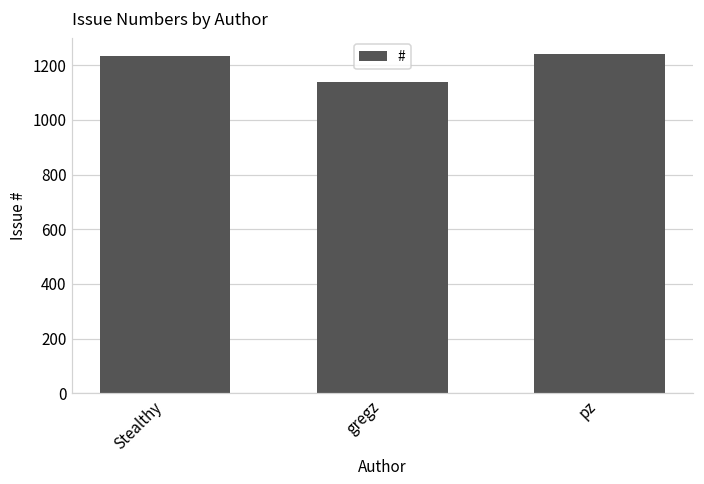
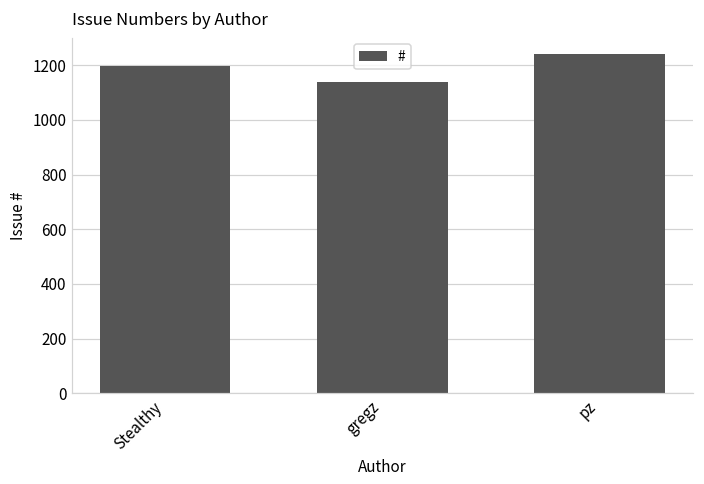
Stealthy: 1230 -> 1200
